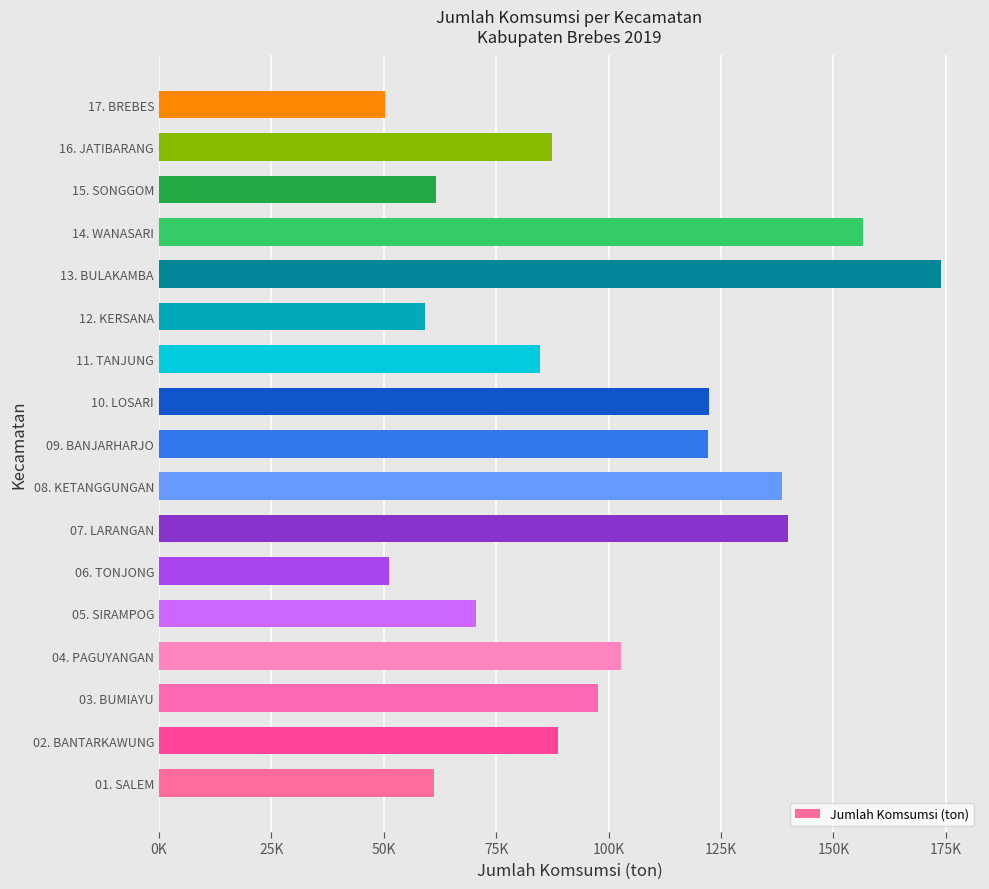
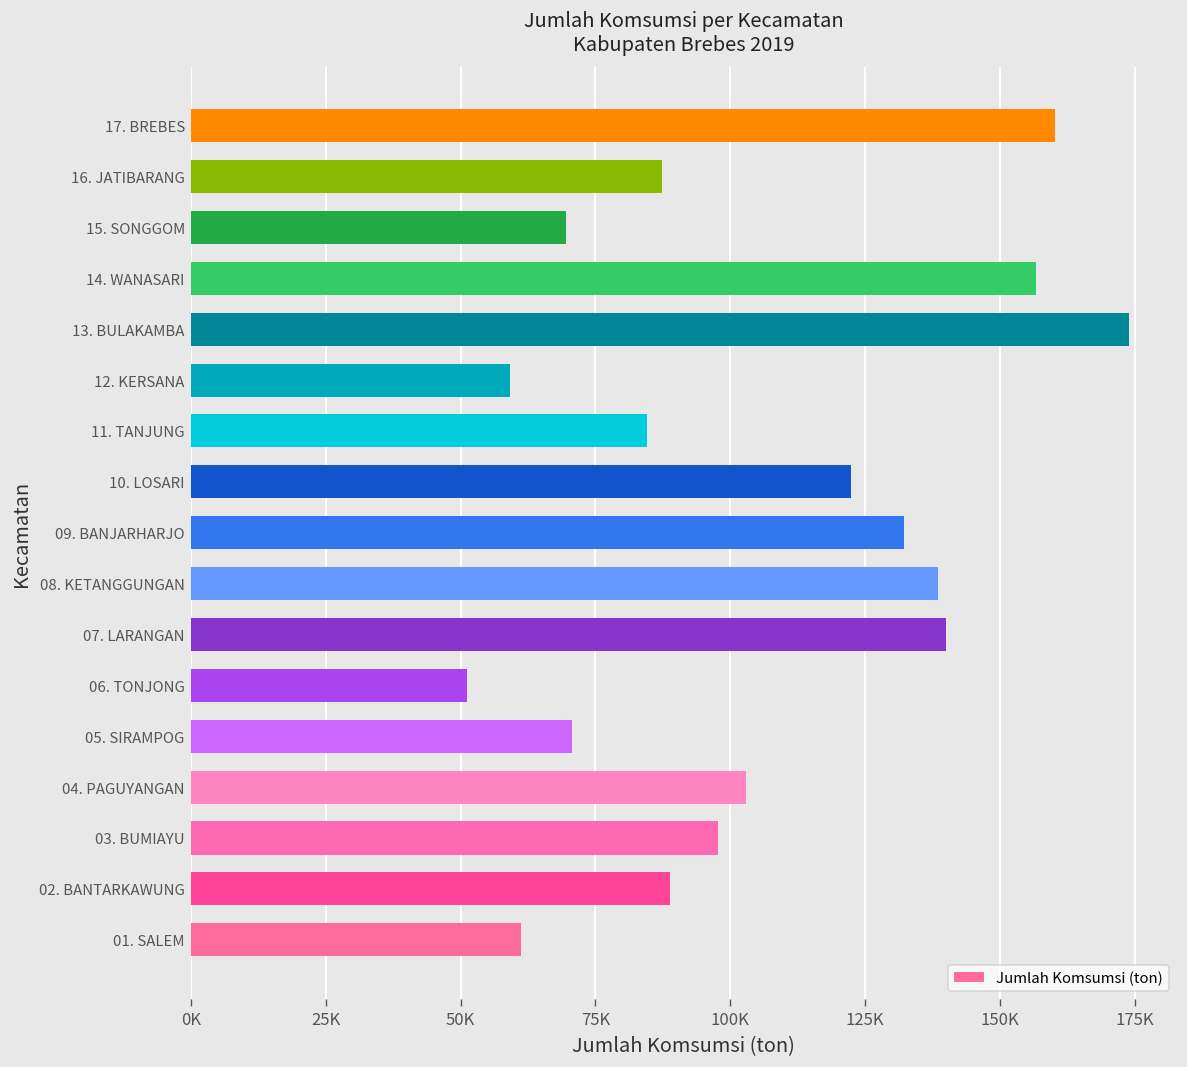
17. BREBES: 50000 -> 160000
15. SONGGOM: 62000 -> 69000
09. BANJARHARJO: 122000 -> 132000
